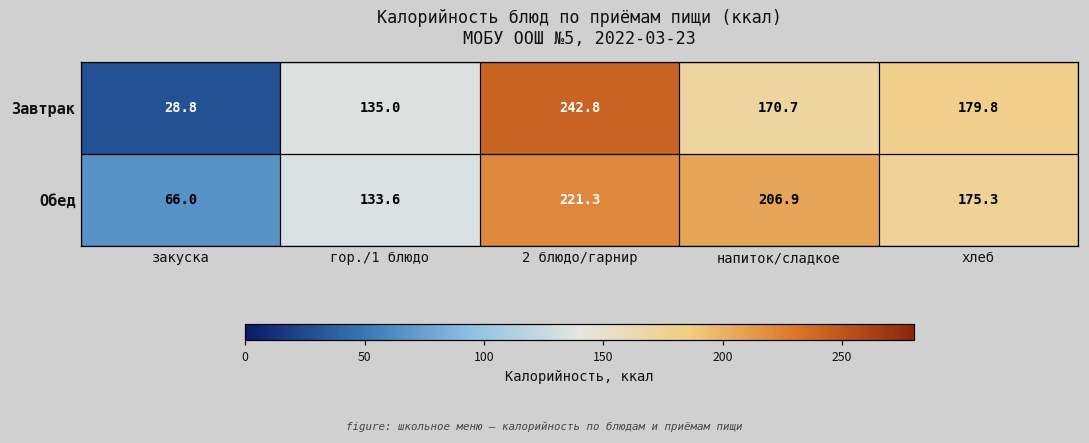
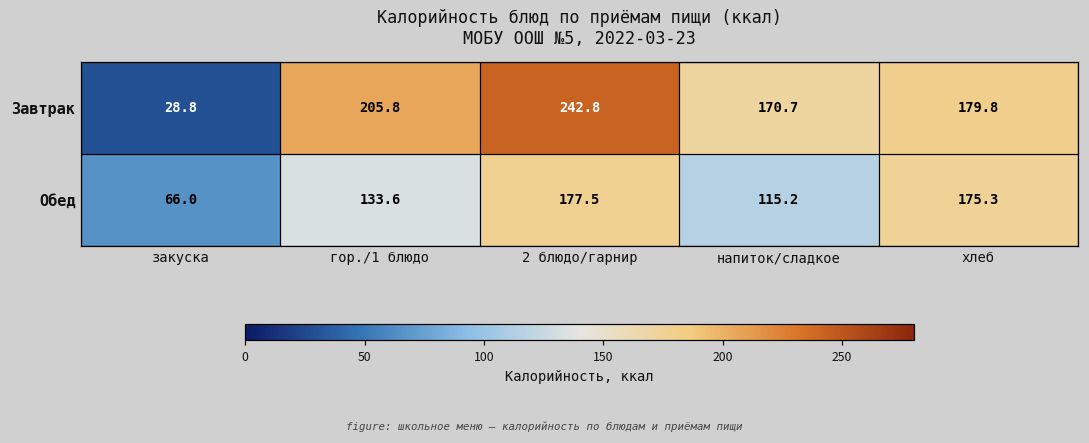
Завтрак, гор./1 блюдо: 135.0 -> 205.8
Обед, 2 блюдо/гарнир: 221.3 -> 177.5
Обед, напиток/сладкое: 206.9 -> 115.2
